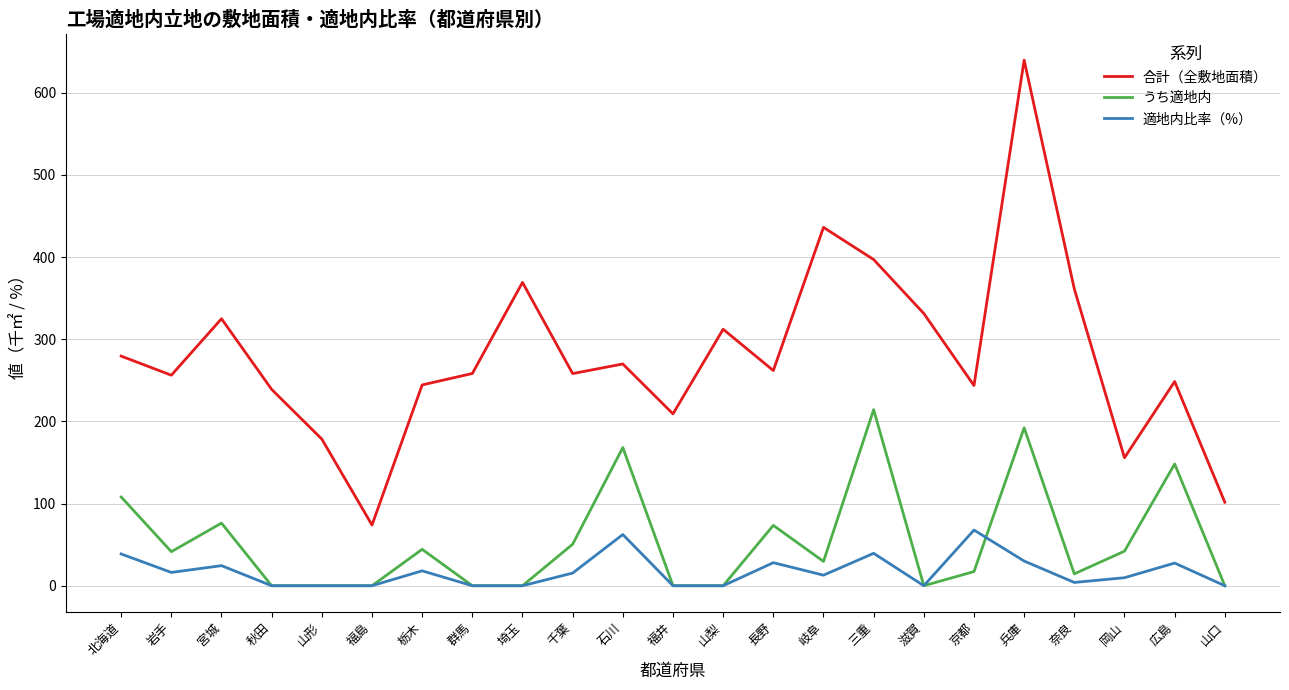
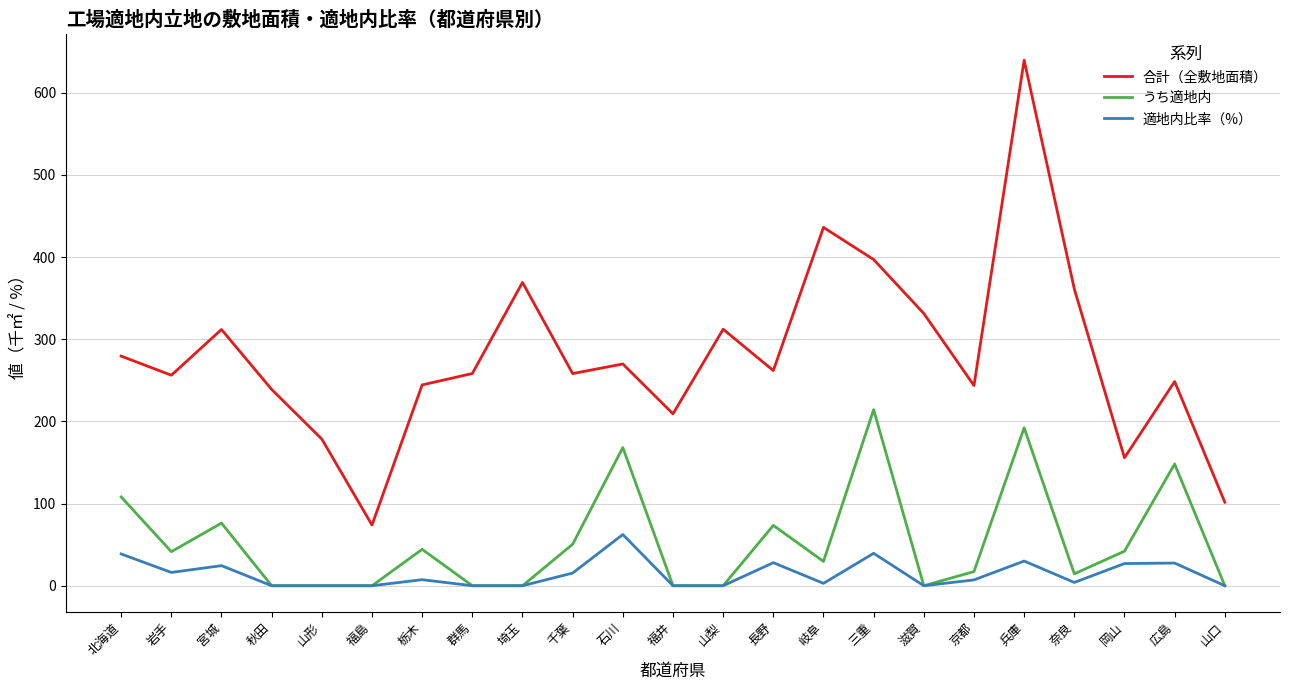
合計（全敷地面積）, 宮城: 320 -> 310
適地内比率（%）, 栃木: 20 -> 10
適地内比率（%）, 岐阜: 10 -> 0
適地内比率（%）, 京都: 70 -> 10
適地内比率（%）, 岡山: 10 -> 30
